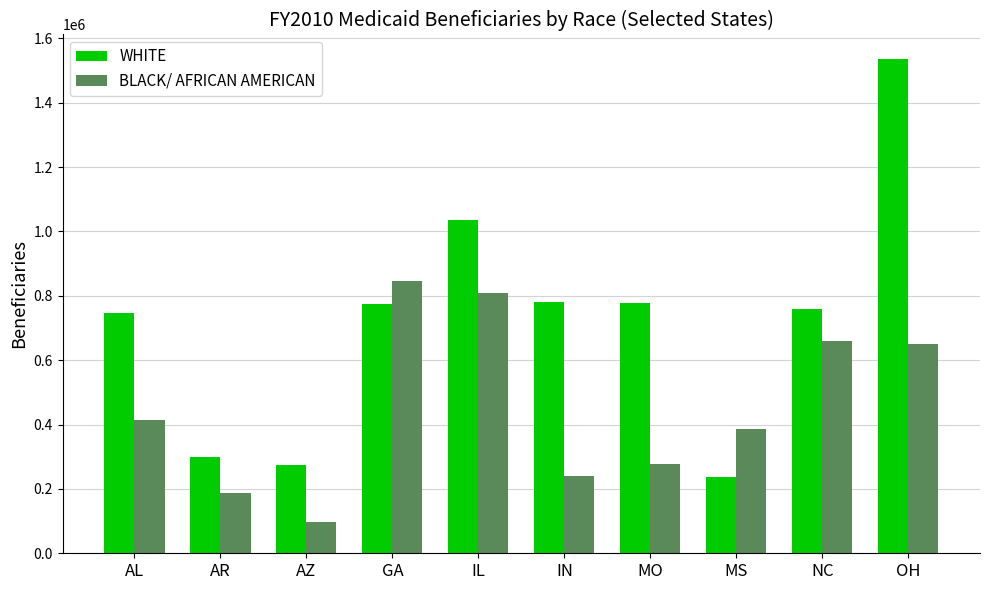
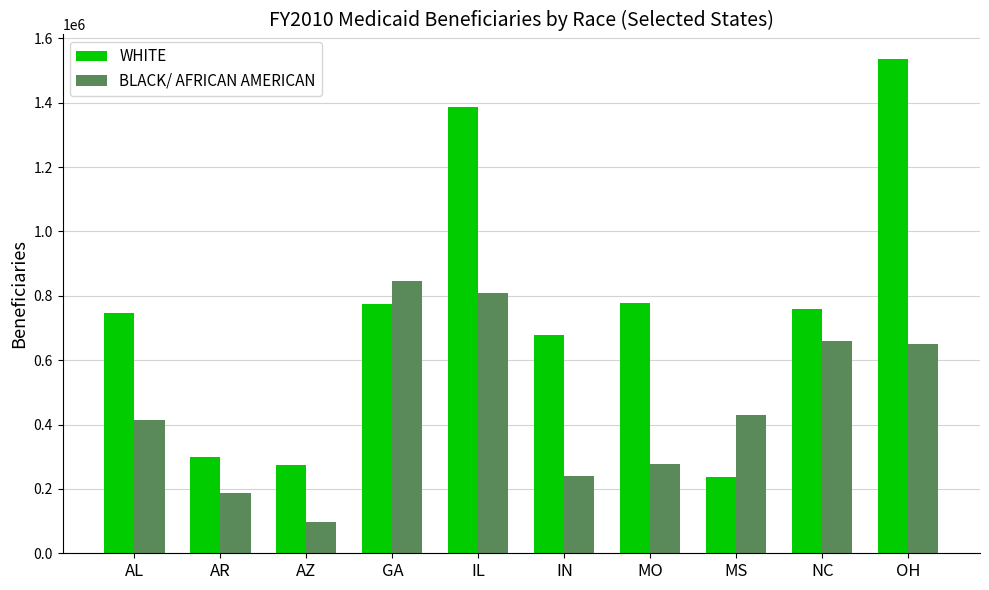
WHITE, IL: 1030000 -> 1390000
WHITE, IN: 780000 -> 680000
BLACK/ AFRICAN AMERICAN, MS: 390000 -> 430000
